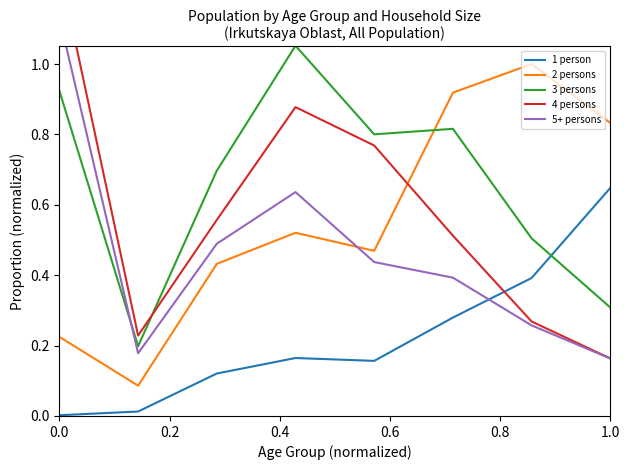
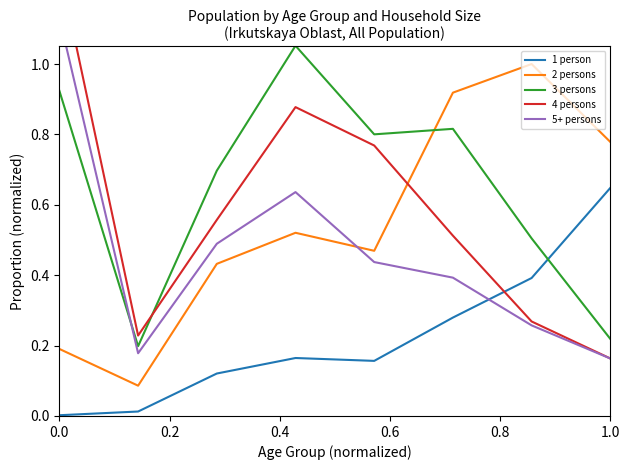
2 persons, 0.0: 0.22 -> 0.19
2 persons, 1.0: 0.83 -> 0.78
3 persons, 1.0: 0.31 -> 0.22
